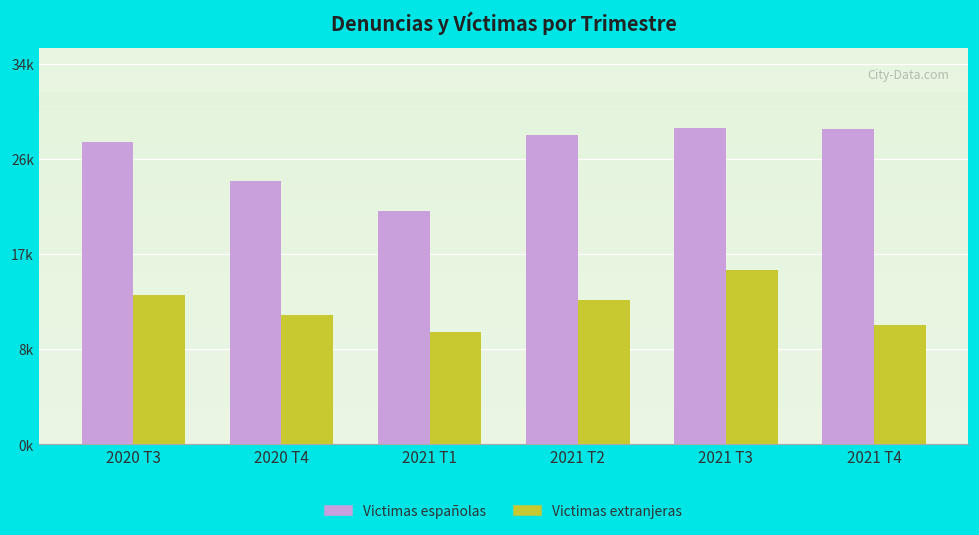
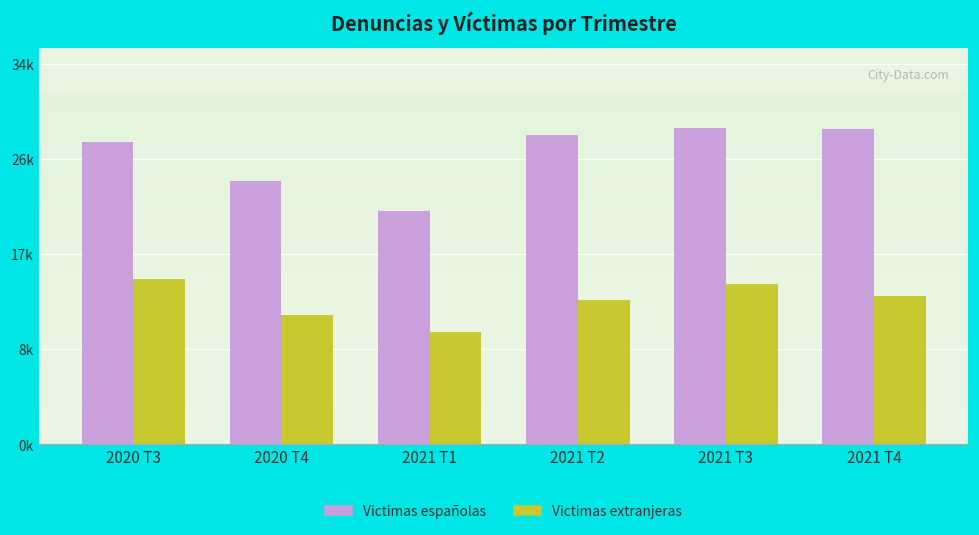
Victimas extranjeras, 2020 T3: 14000 -> 15000
Victimas extranjeras, 2021 T3: 16000 -> 15000
Victimas extranjeras, 2021 T4: 11000 -> 14000
